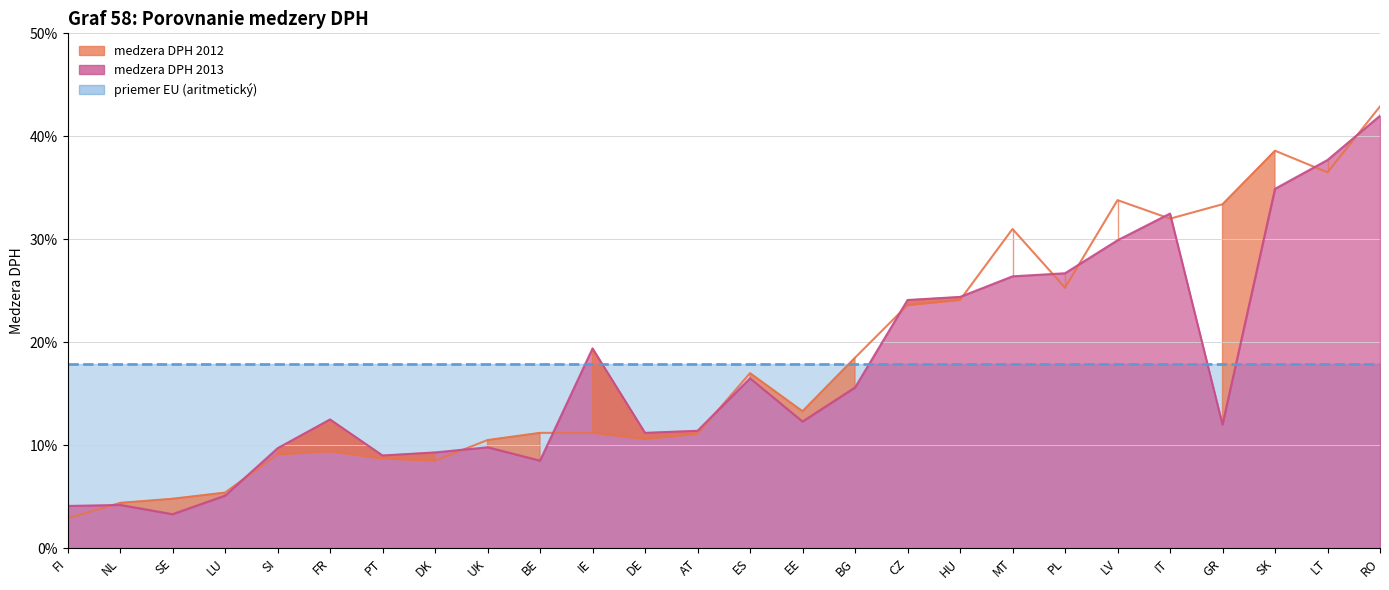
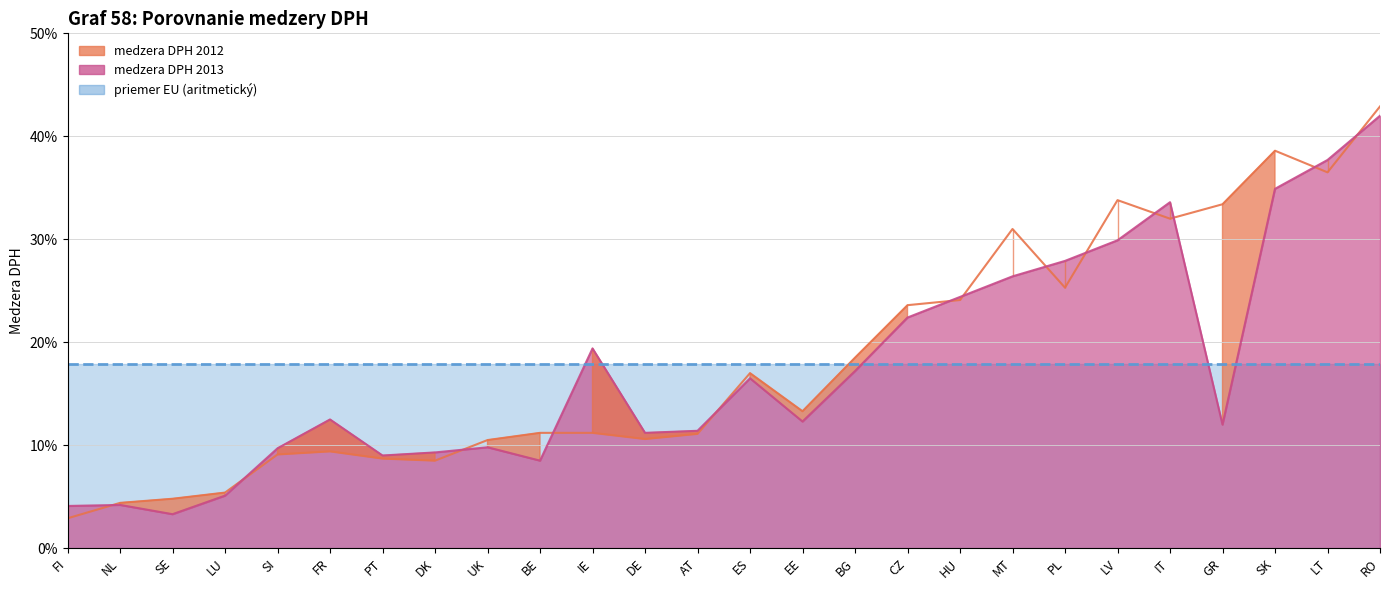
medzera DPH 2013, BG: 15.6% -> 17.2%
medzera DPH 2013, CZ: 24.1% -> 22.4%
medzera DPH 2013, PL: 26.7% -> 27.9%
medzera DPH 2013, IT: 32.5% -> 33.6%
